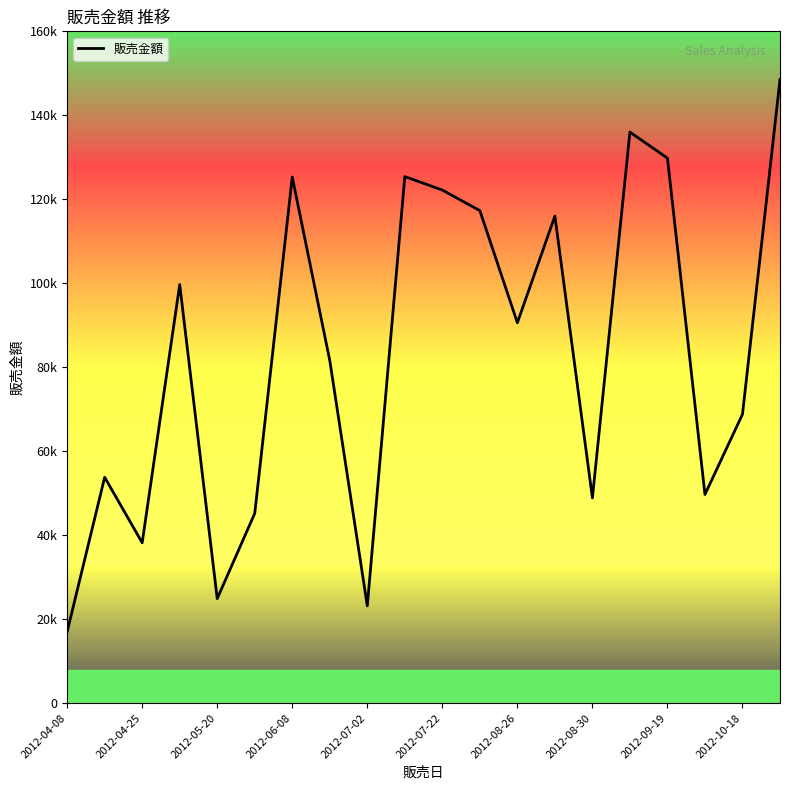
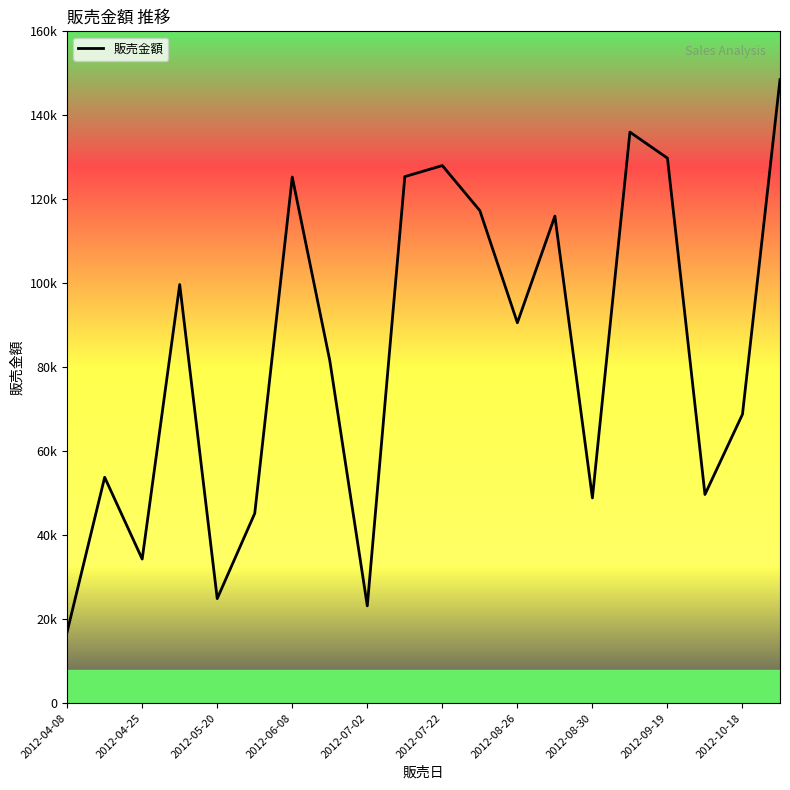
2012-04-25: 38000 -> 34000
2012-07-22: 122000 -> 128000
